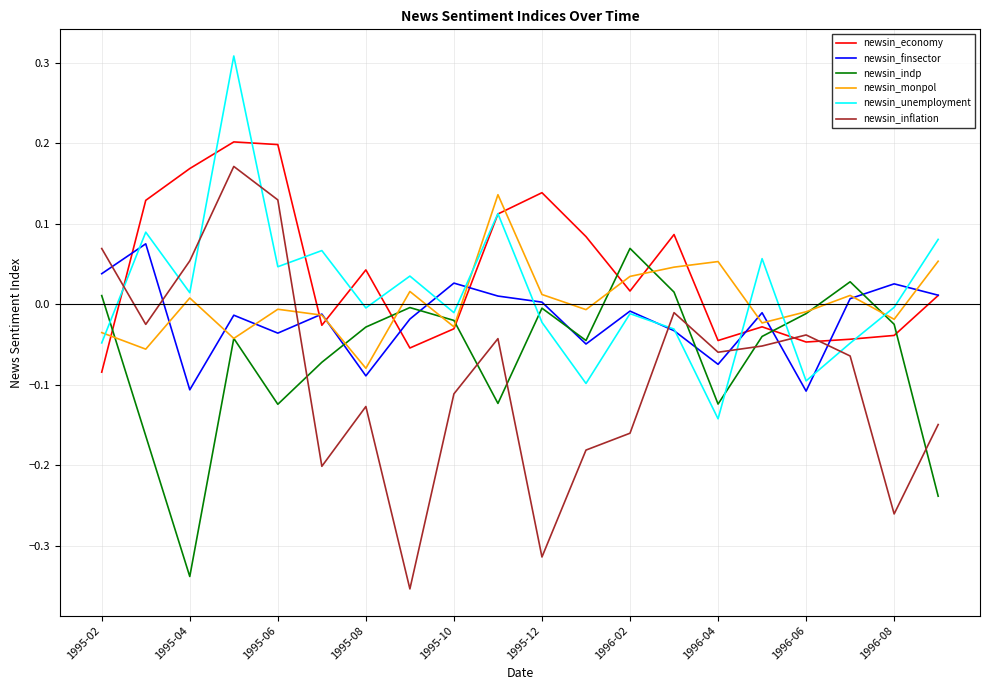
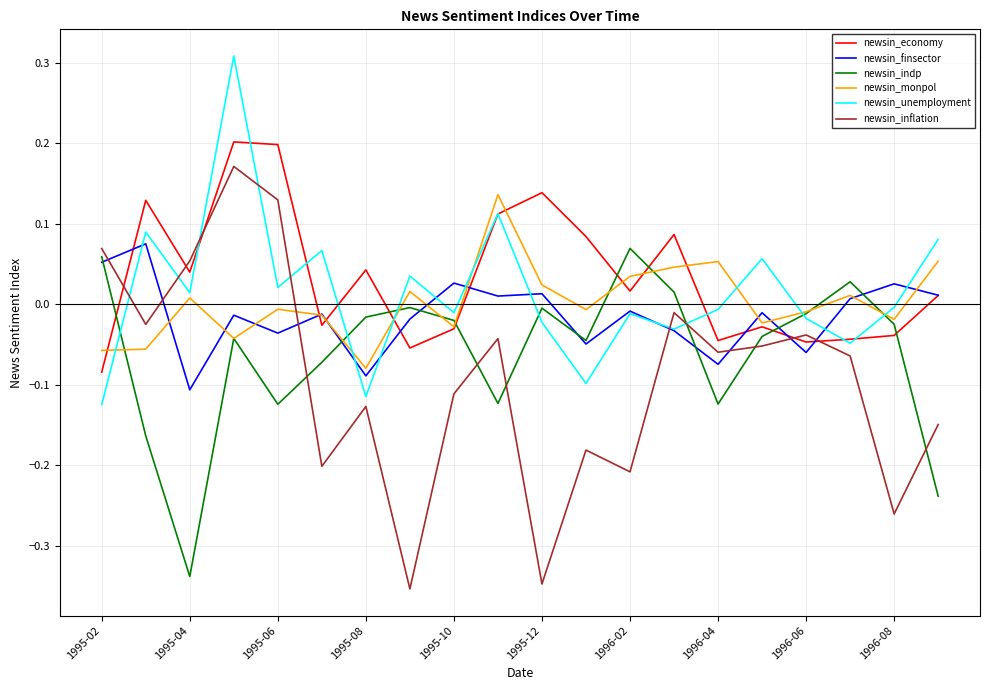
newsin_finsector, 1995-02: 0.04 -> 0.05
newsin_indp, 1995-02: 0.01 -> 0.06
newsin_monpol, 1995-02: -0.04 -> -0.06
newsin_unemployment, 1995-02: -0.05 -> -0.12
newsin_economy, 1995-04: 0.17 -> 0.04
newsin_unemployment, 1995-06: 0.05 -> 0.02
newsin_indp, 1995-08: -0.03 -> -0.02
newsin_unemployment, 1995-08: 0.00 -> -0.11
newsin_finsector, 1995-12: 0.00 -> 0.01
newsin_monpol, 1995-12: 0.01 -> 0.02
newsin_inflation, 1995-12: -0.31 -> -0.35
newsin_inflation, 1996-02: -0.16 -> -0.21
newsin_unemployment, 1996-04: -0.14 -> -0.01
newsin_finsector, 1996-06: -0.11 -> -0.06
newsin_unemployment, 1996-06: -0.10 -> -0.02
